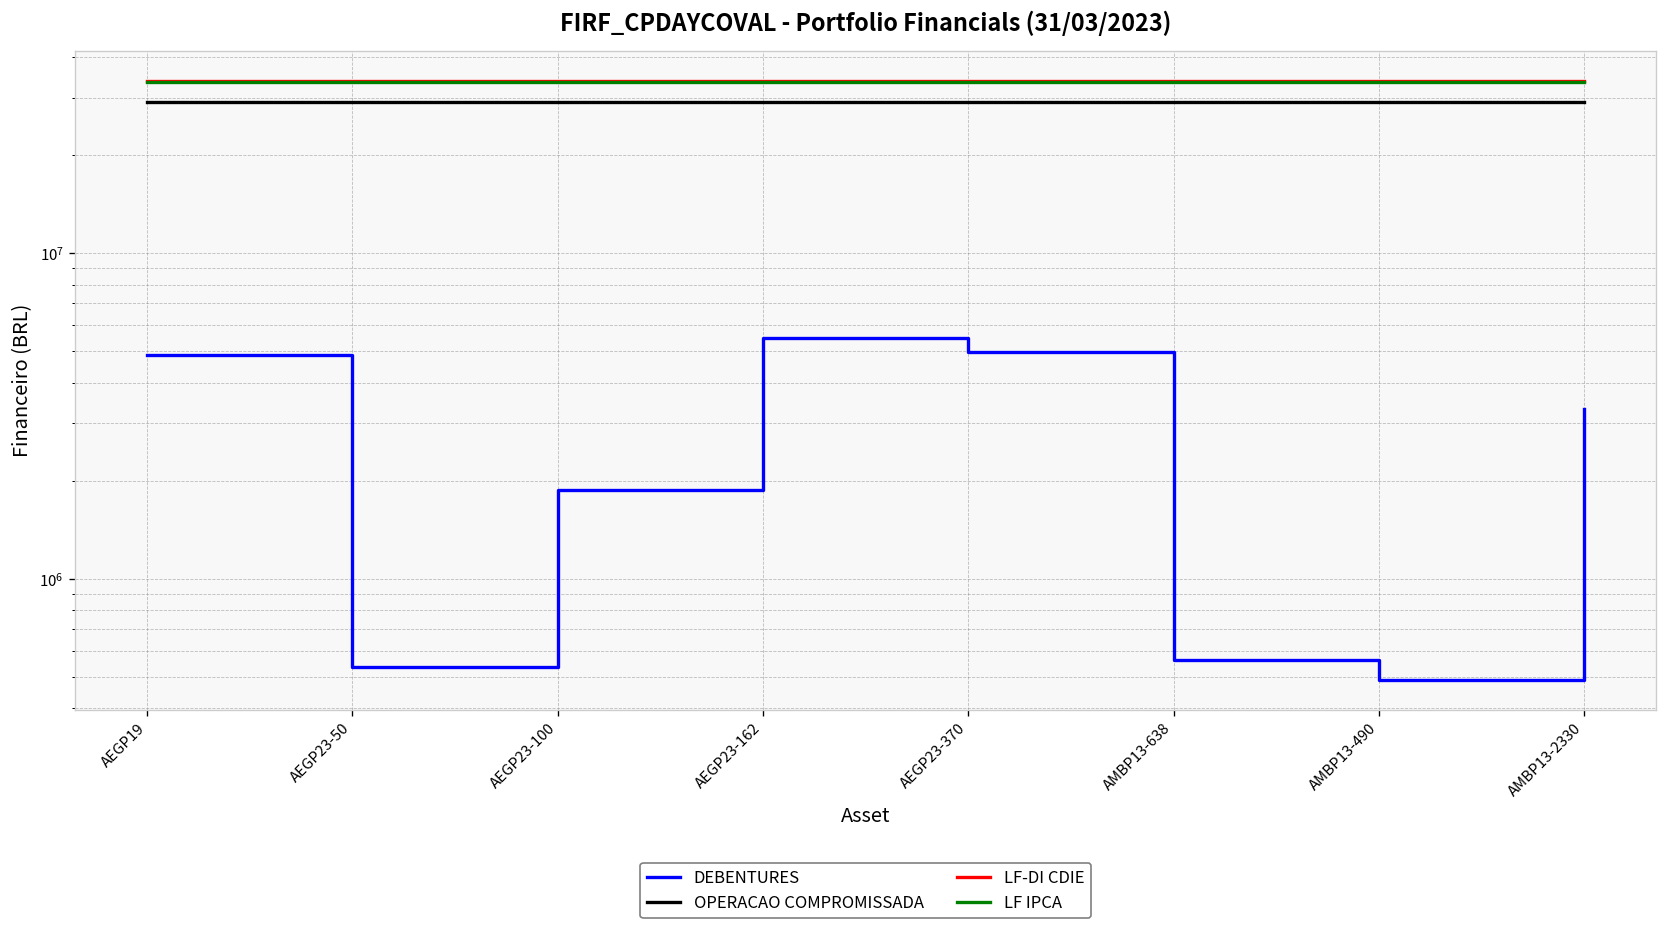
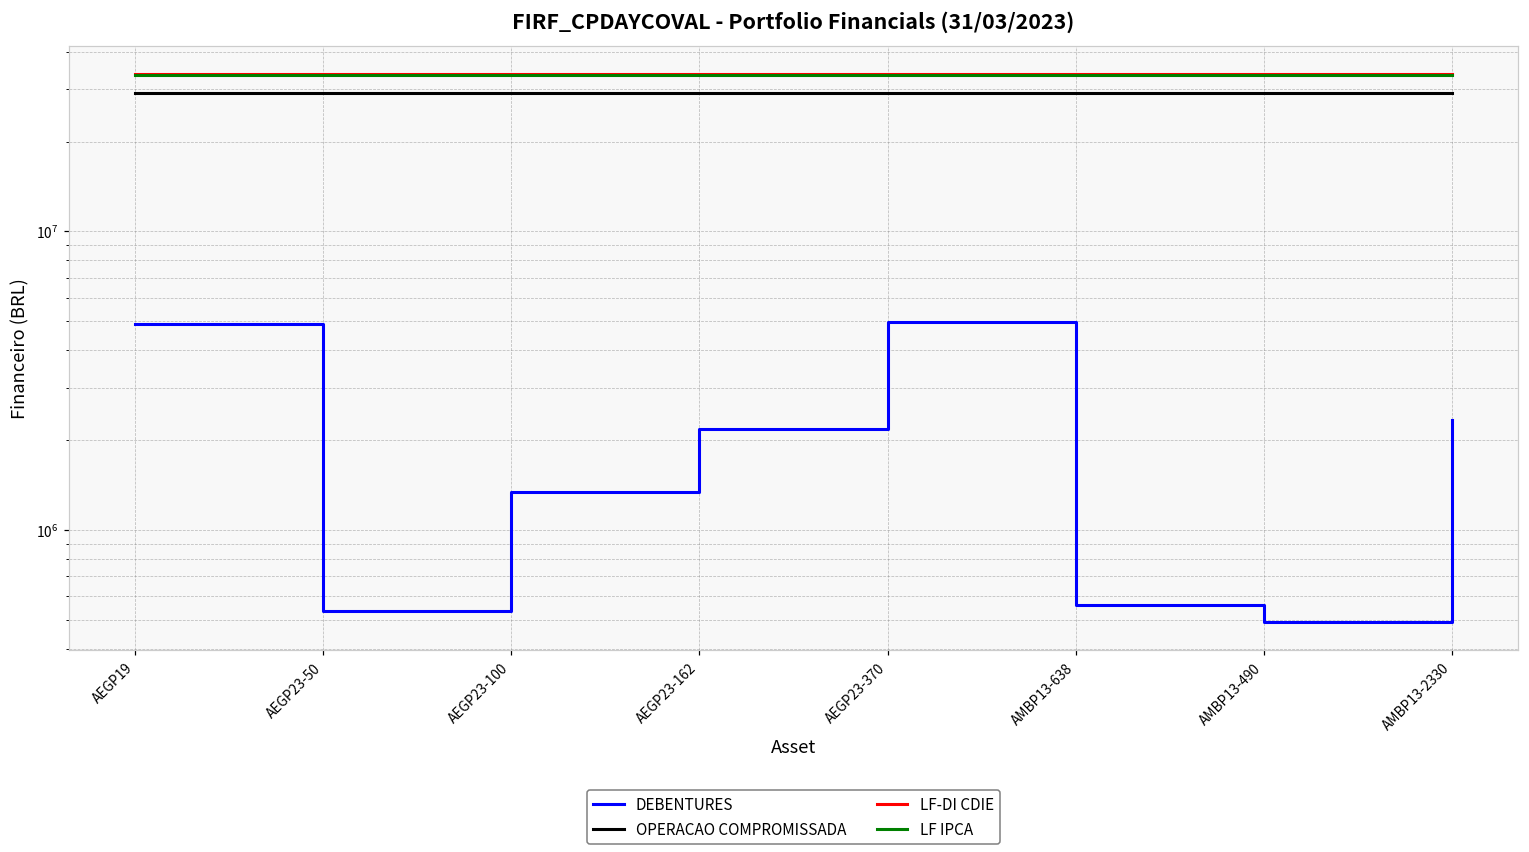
DEBENTURES, AEGP23-100: 1900000 -> 1300000
DEBENTURES, AEGP23-162: 5500000 -> 2200000
DEBENTURES, AMBP13-2330: 3300000 -> 2300000
